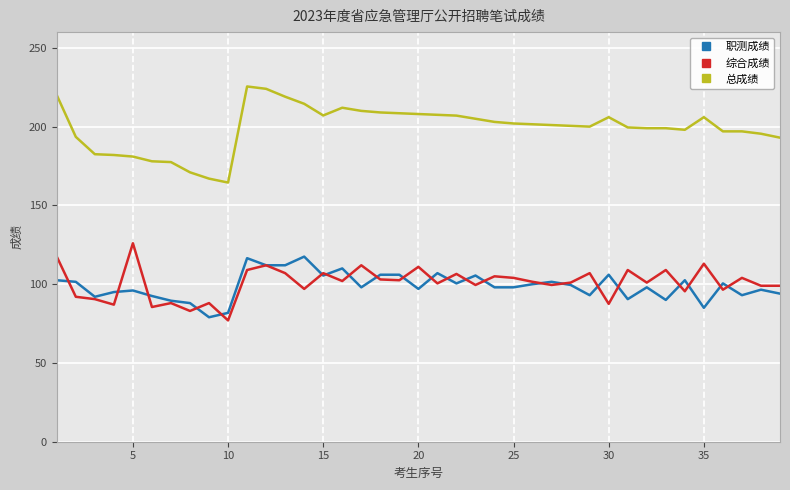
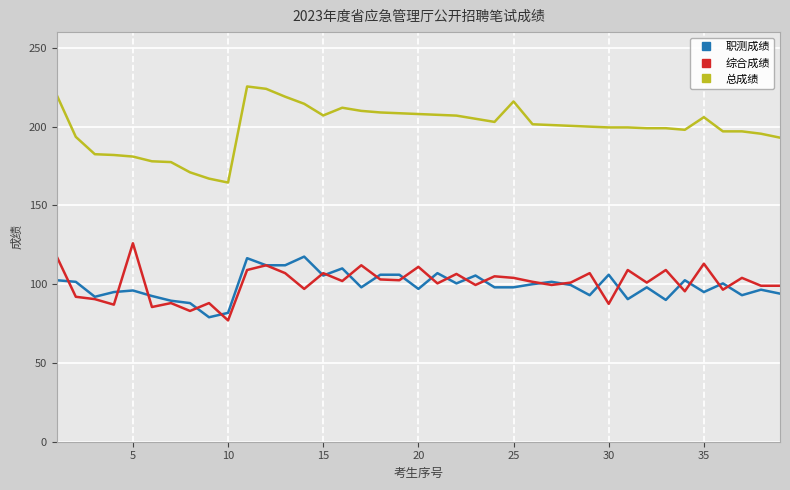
总成绩, 25: 202 -> 216
总成绩, 30: 206 -> 200
职测成绩, 35: 85 -> 95
